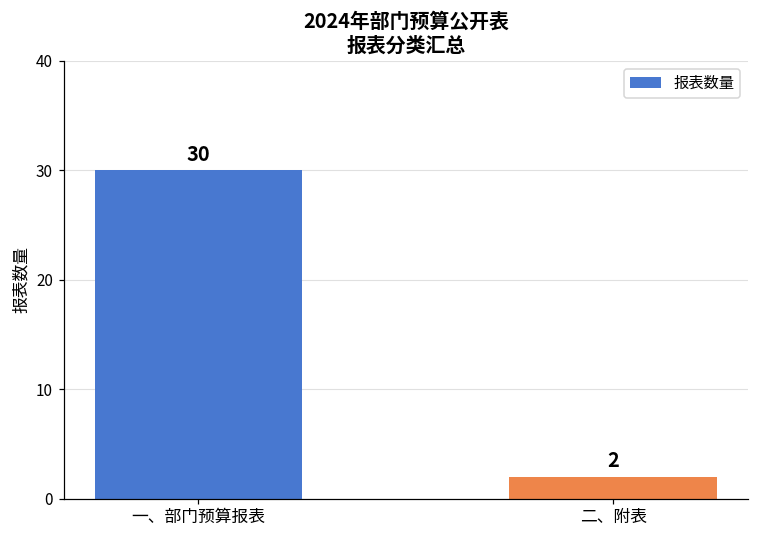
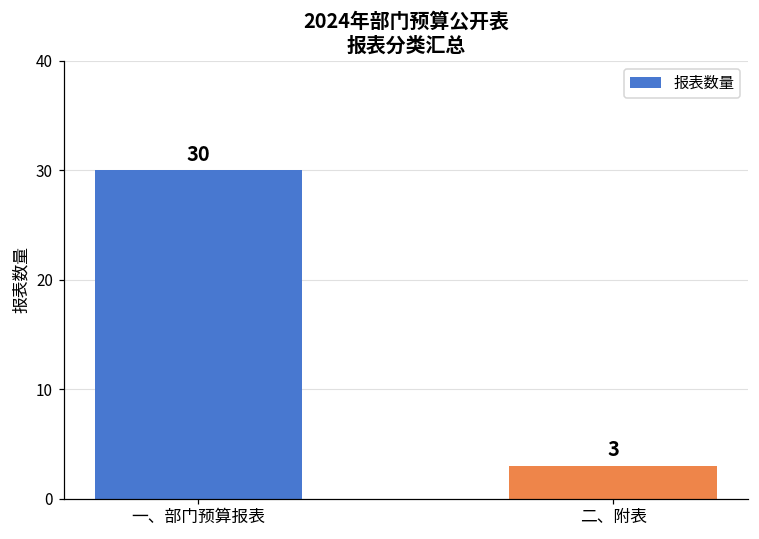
二、附表: 2 -> 3
